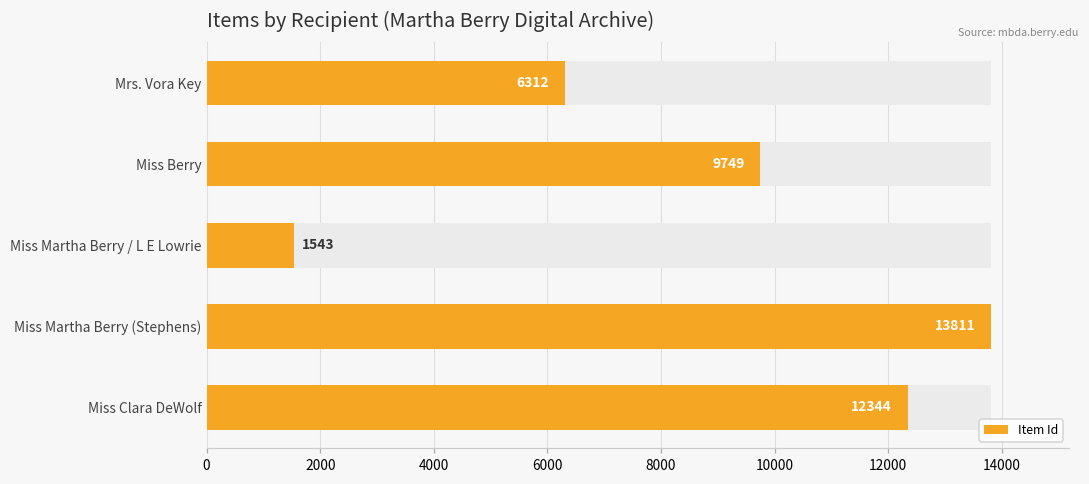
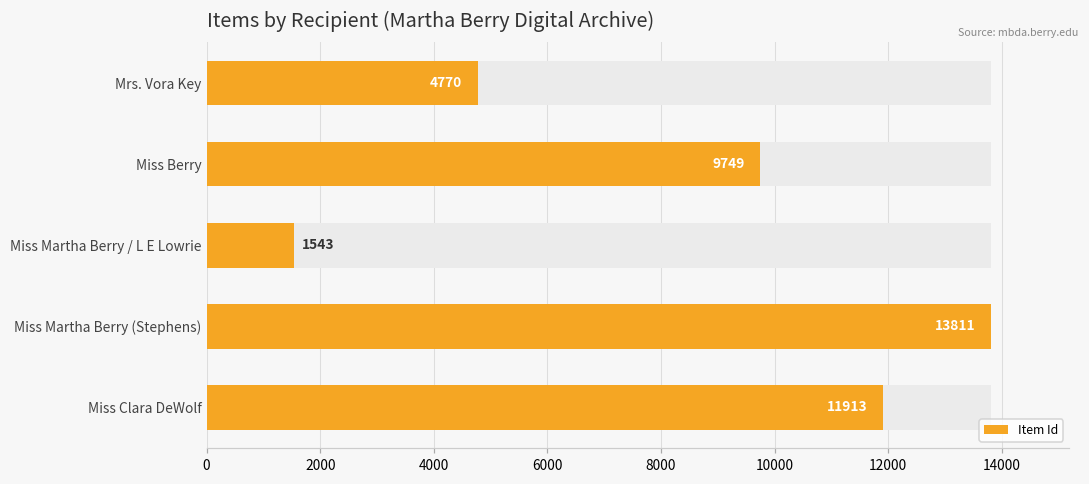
Item Id, Mrs. Vora Key: 6312 -> 4770
Item Id, Miss Clara DeWolf: 12344 -> 11913
